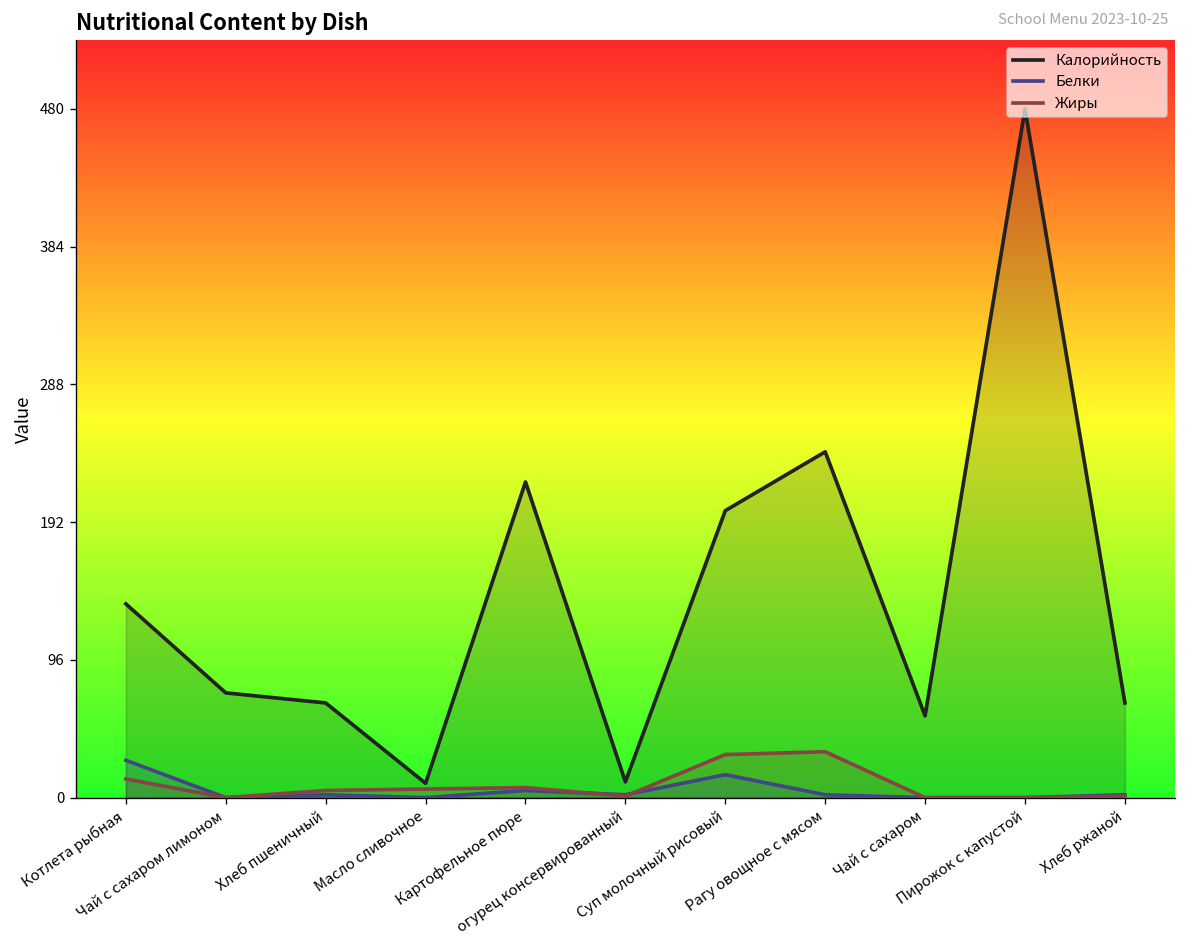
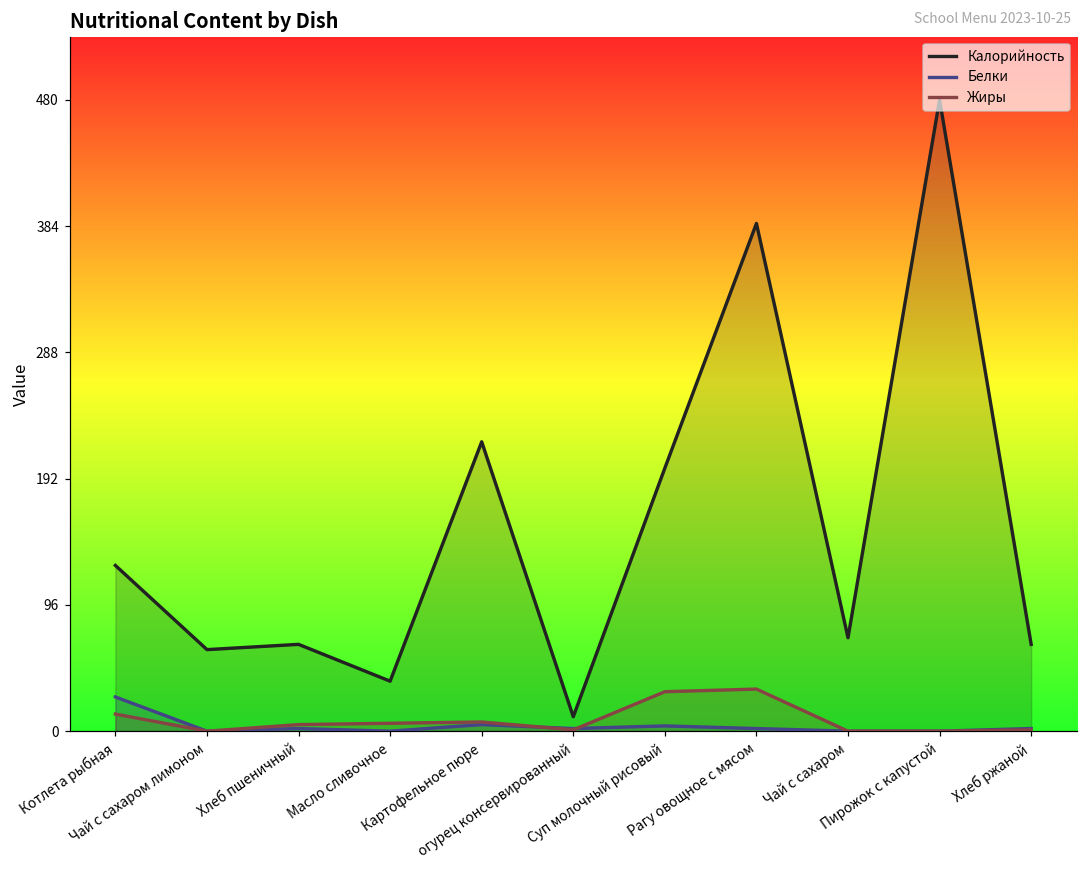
Калорийность, Котлета рыбная: 135 -> 126
Калорийность, Чай с сахаром лимоном: 73 -> 62
Калорийность, Масло сливочное: 10 -> 38
Белки, Суп молочный рисовый: 16 -> 4
Калорийность, Рагу овощное с мясом: 241 -> 386
Калорийность, Чай с сахаром: 57 -> 71
